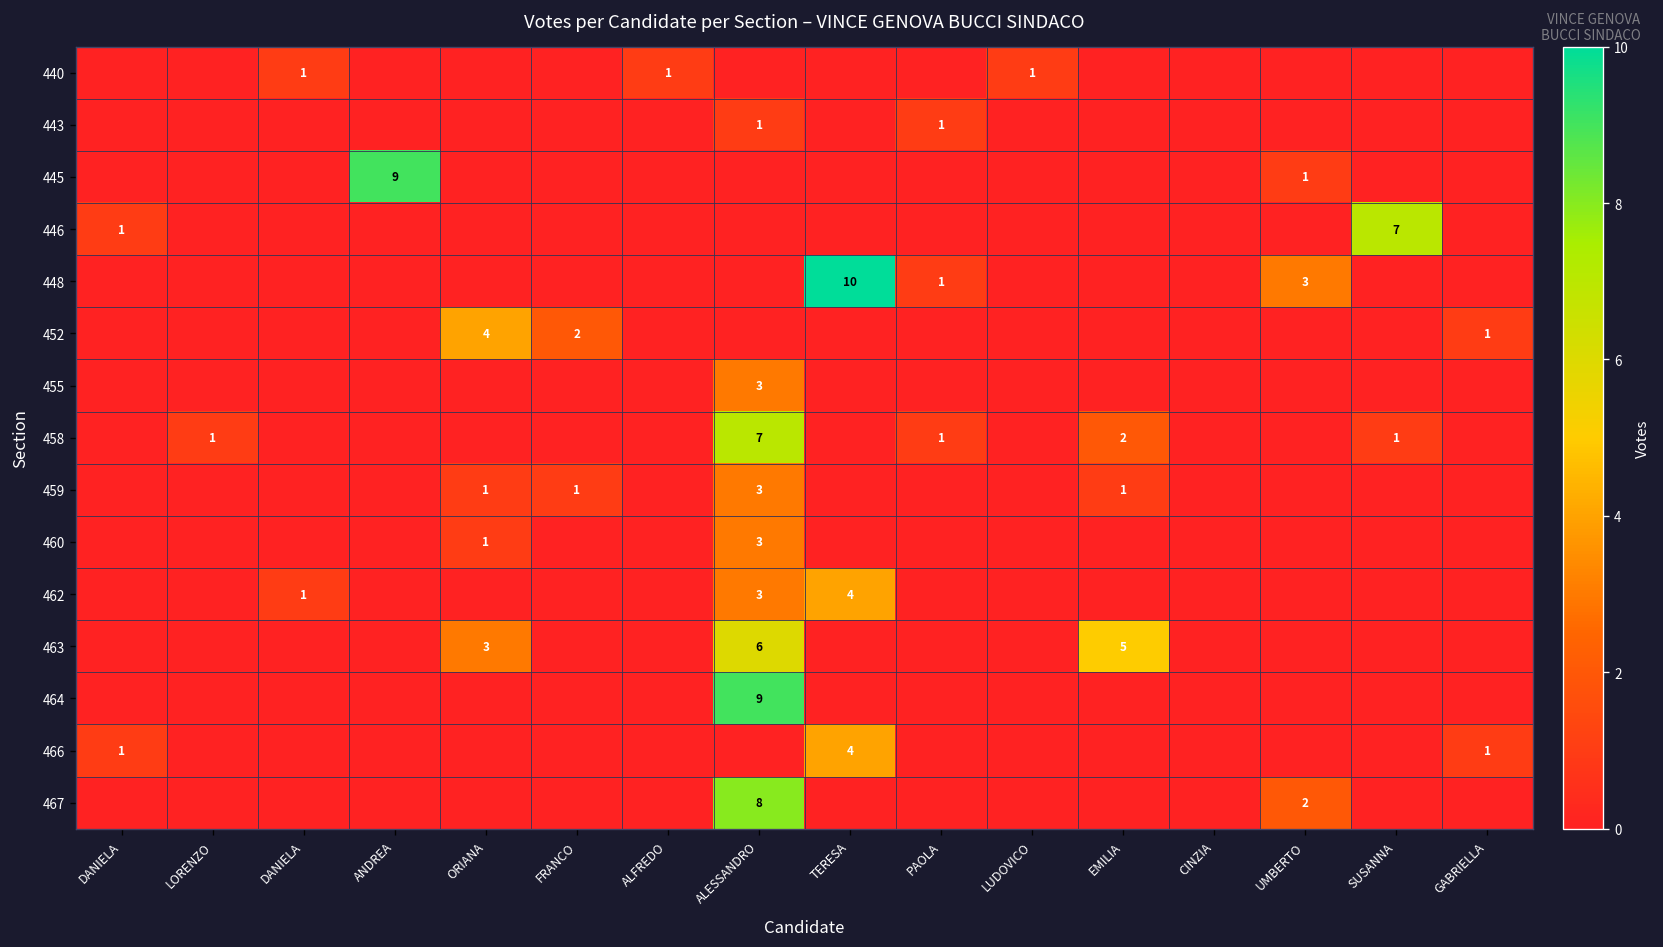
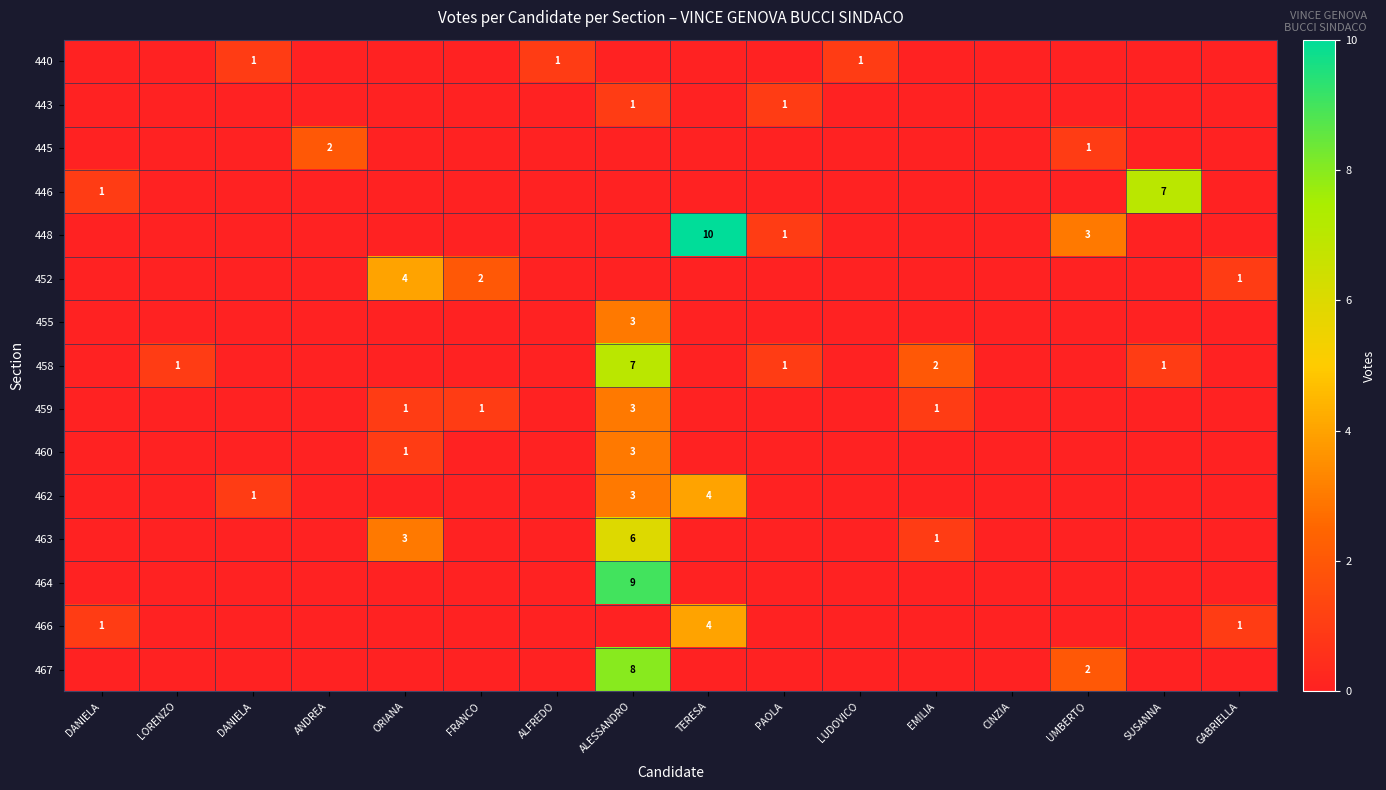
445, ANDREA: 9 -> 2
463, EMILIA: 5 -> 1
